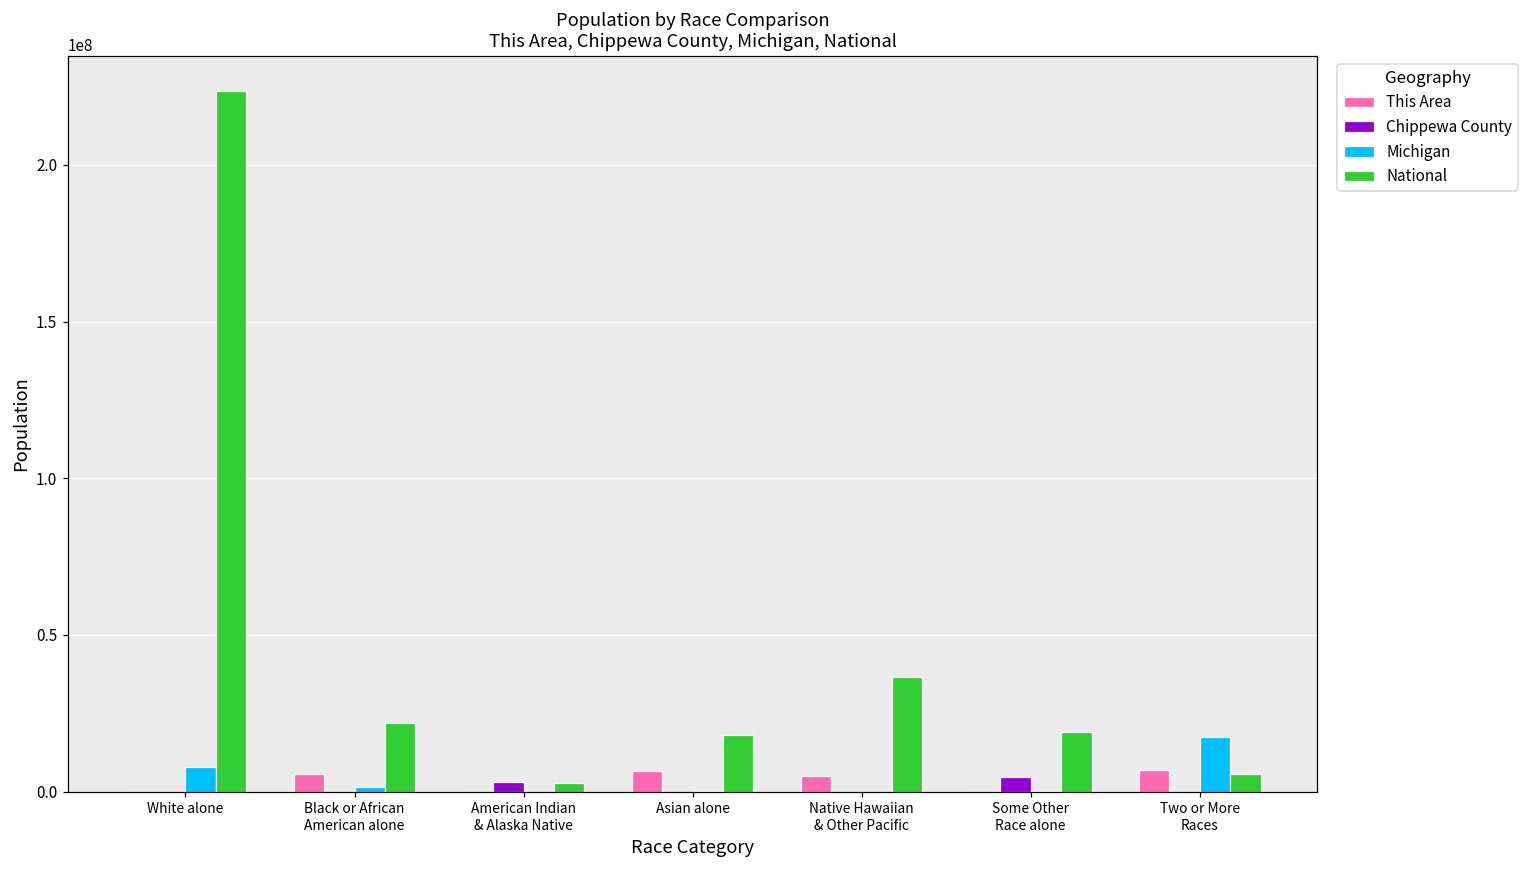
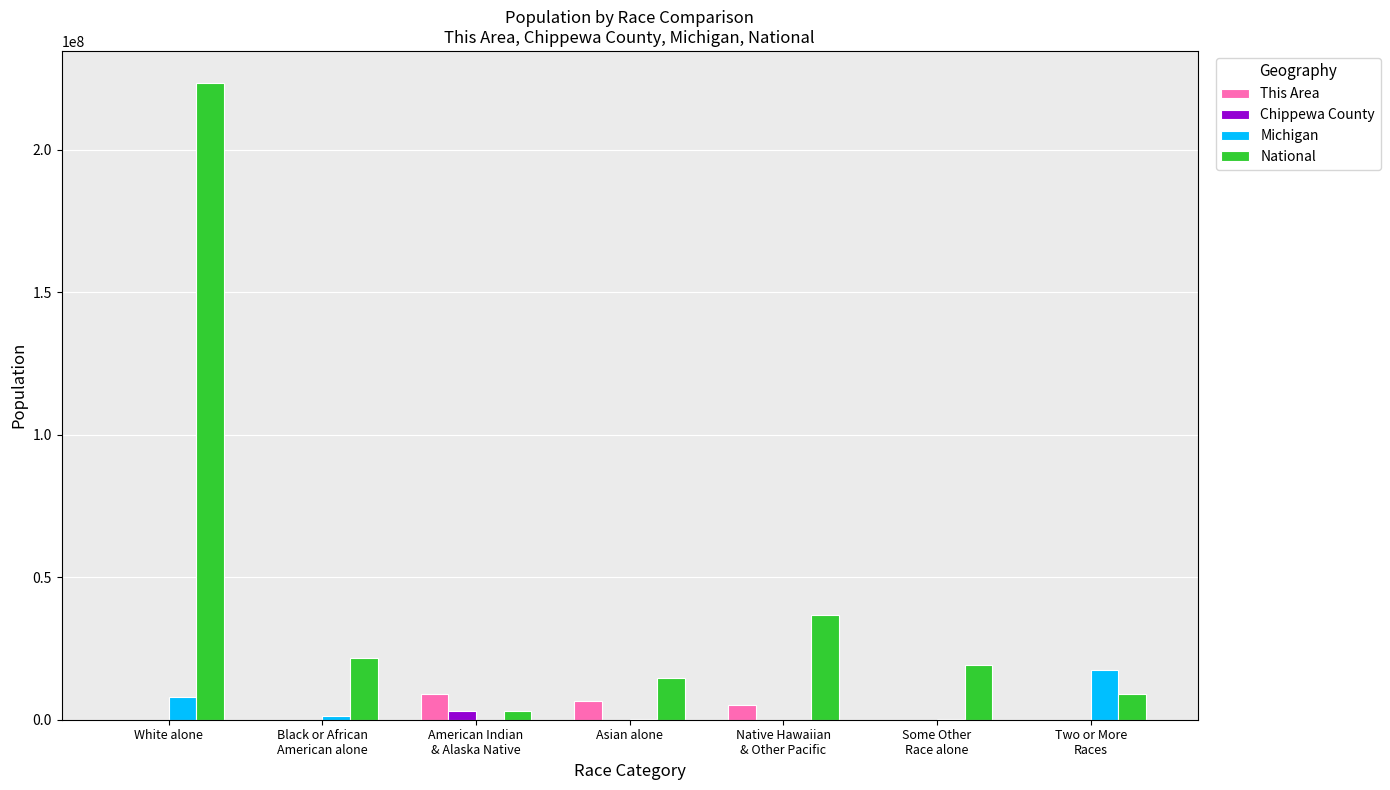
This Area, Black or African American alone: 6000000 -> 0
This Area, American Indian & Alaska Native: 0 -> 9000000
National, Asian alone: 18000000 -> 15000000
Chippewa County, Some Other Race alone: 5000000 -> 0
This Area, Two or More Races: 7000000 -> 0
National, Two or More Races: 6000000 -> 9000000
